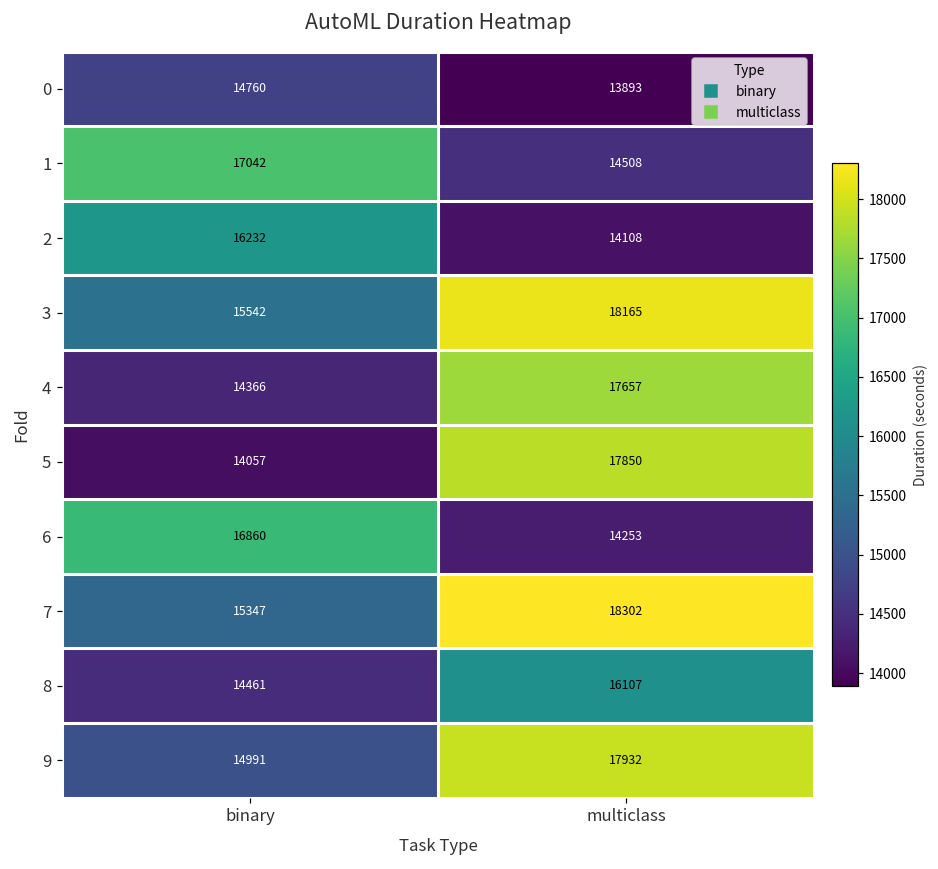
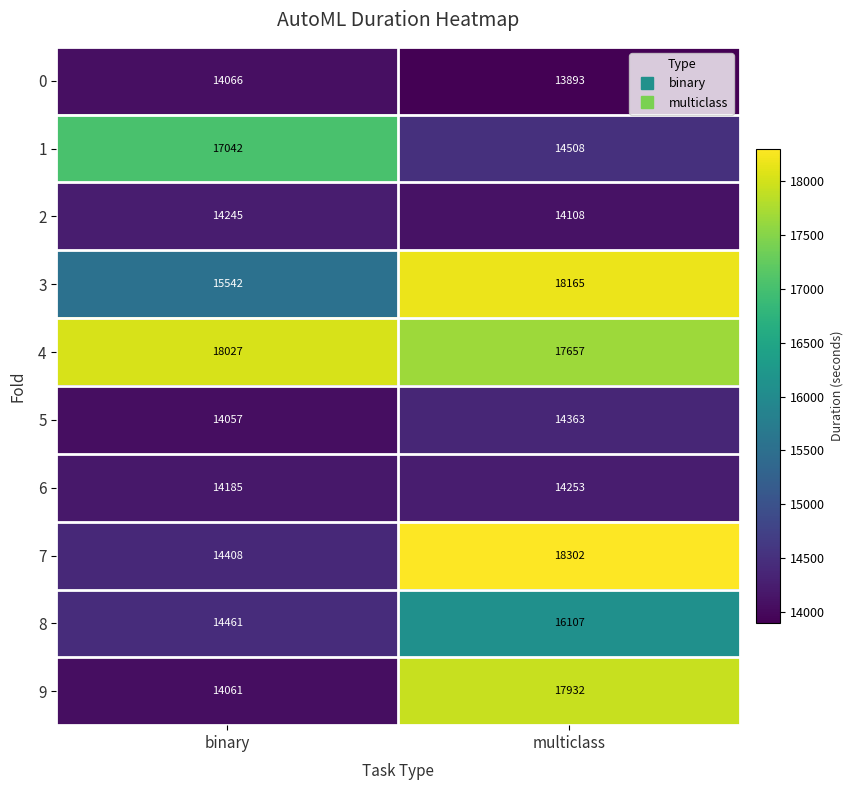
0, binary: 14760 -> 14066
2, binary: 16232 -> 14245
4, binary: 14366 -> 18027
5, multiclass: 17850 -> 14363
6, binary: 16860 -> 14185
7, binary: 15347 -> 14408
9, binary: 14991 -> 14061
